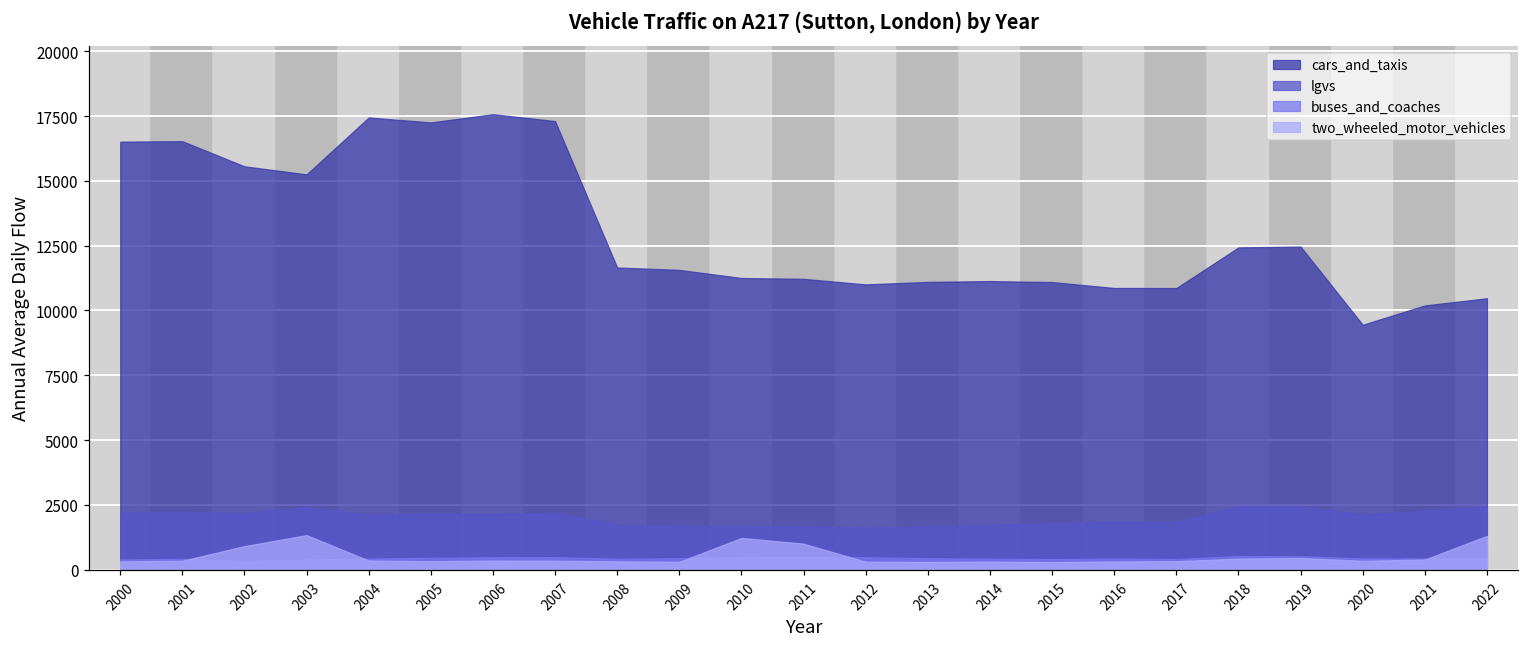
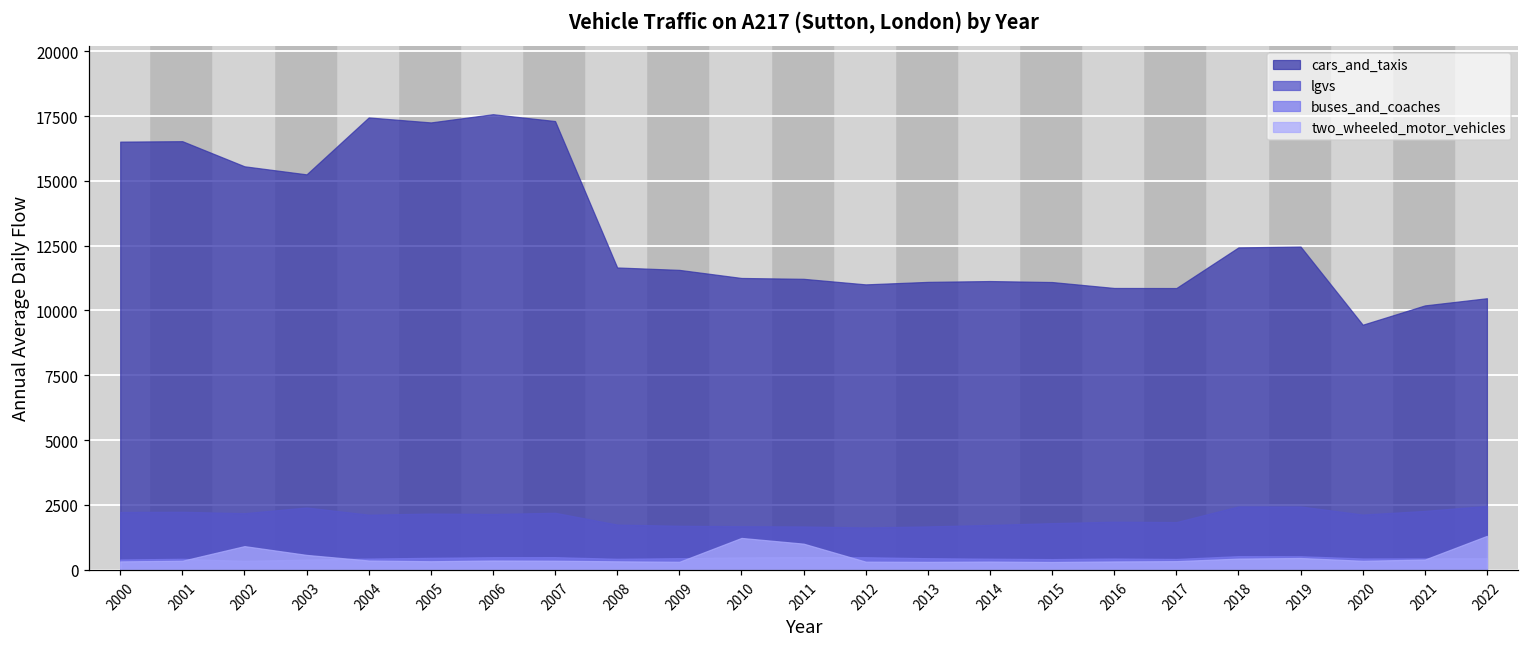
two_wheeled_motor_vehicles, 2003: 1300 -> 600
